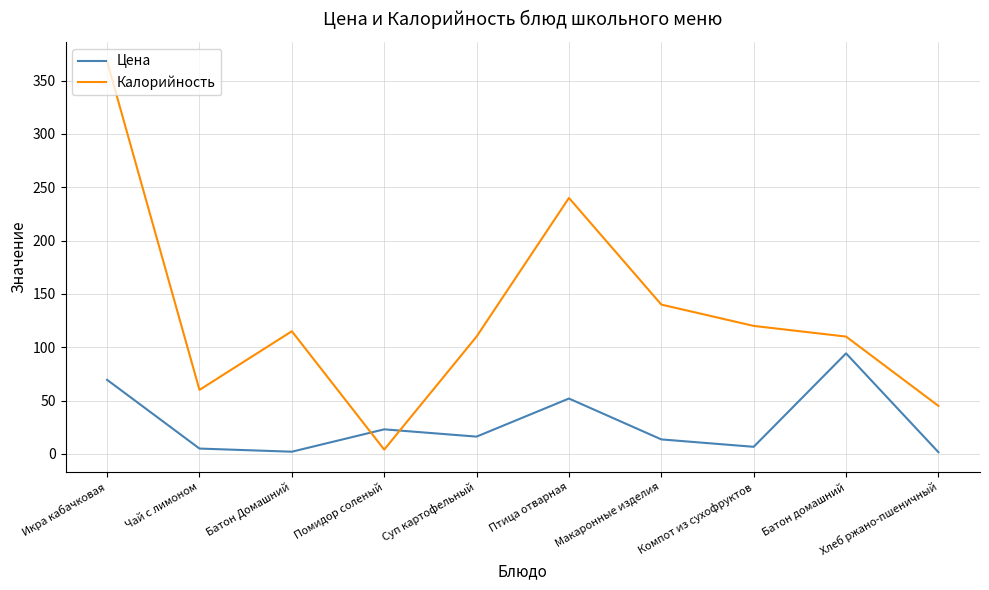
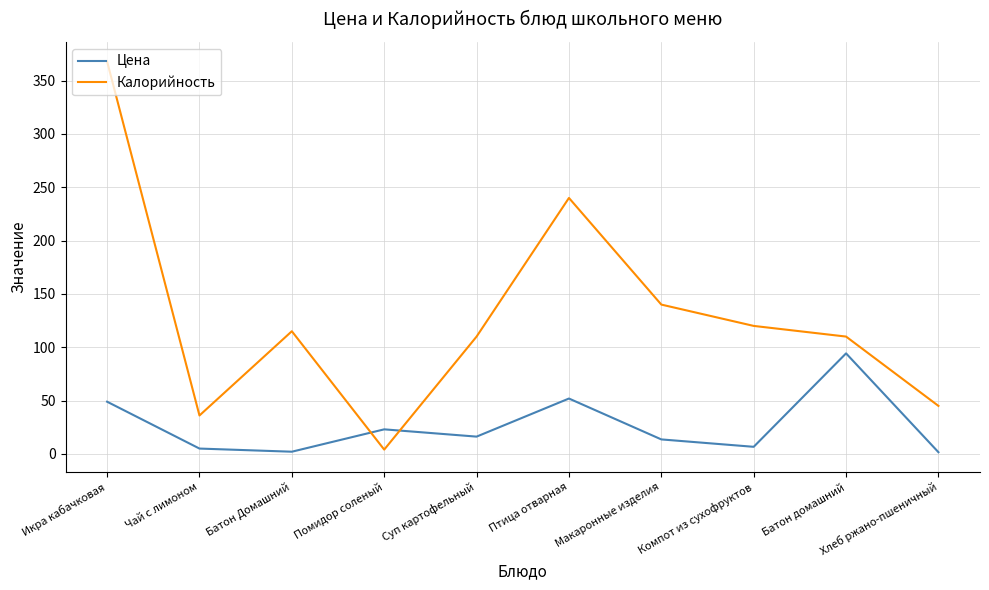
Цена, Икра кабачковая: 69 -> 49
Калорийность, Чай с лимоном: 60 -> 36
